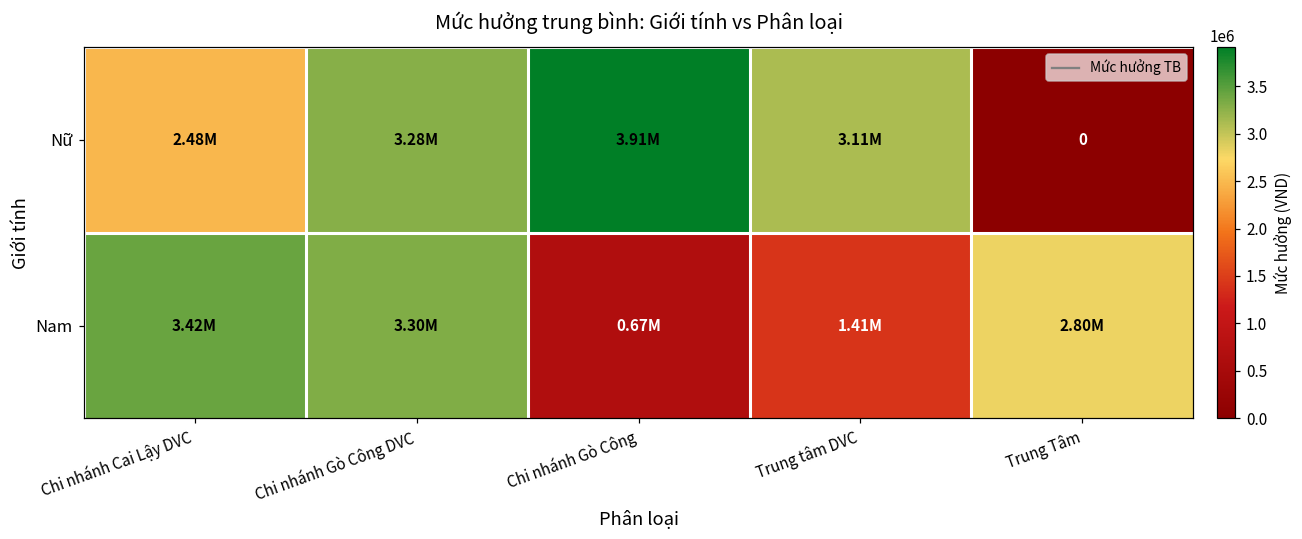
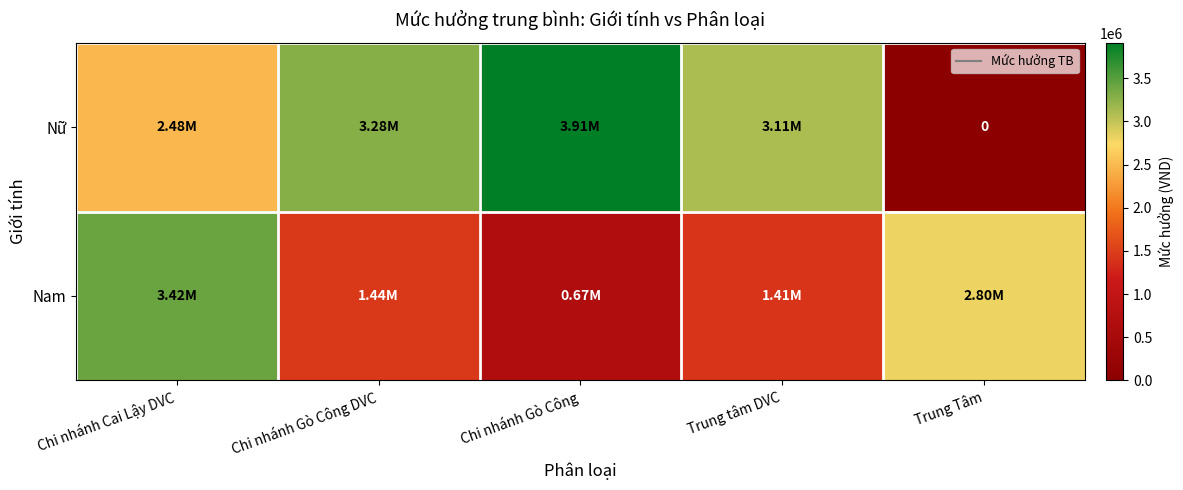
Nam, Chi nhánh Gò Công DVC: 3.30M -> 1.44M
